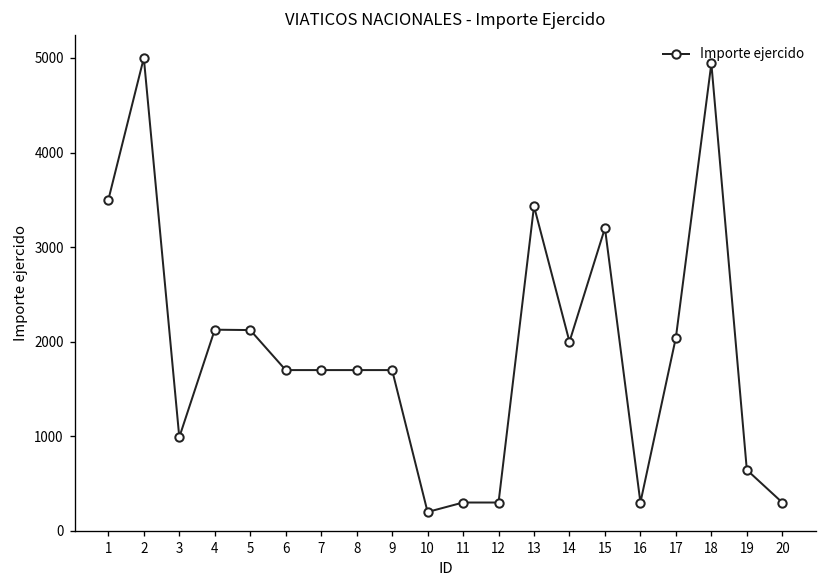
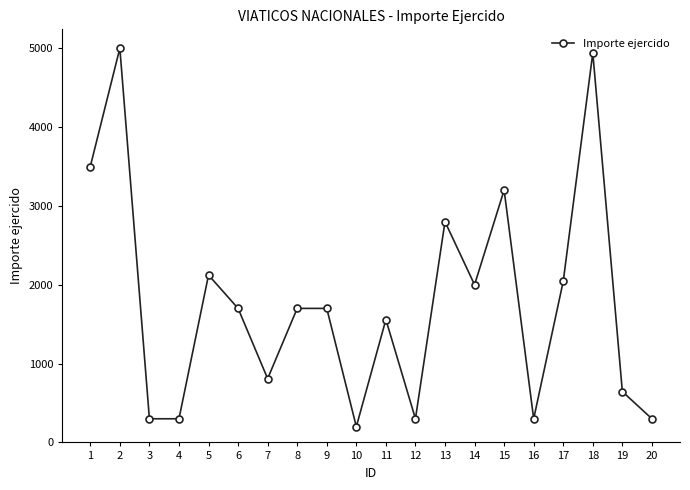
3: 1000 -> 300
4: 2100 -> 300
7: 1700 -> 800
11: 300 -> 1600
13: 3400 -> 2800
